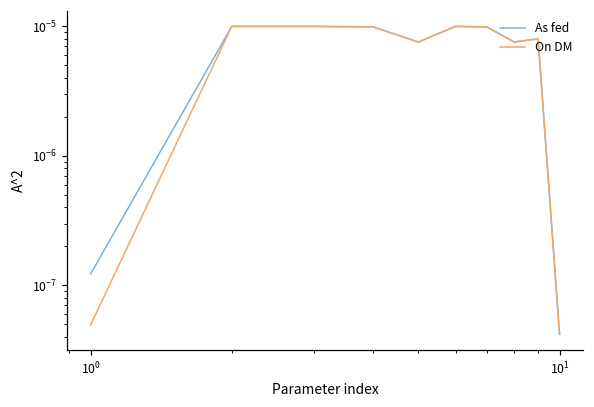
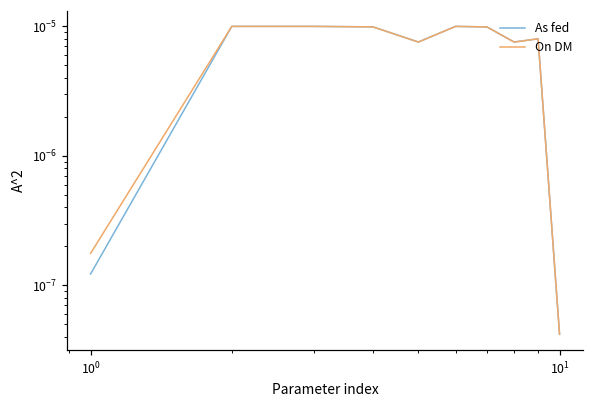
On DM, 10^0: 0.000000049 -> 0.00000018
